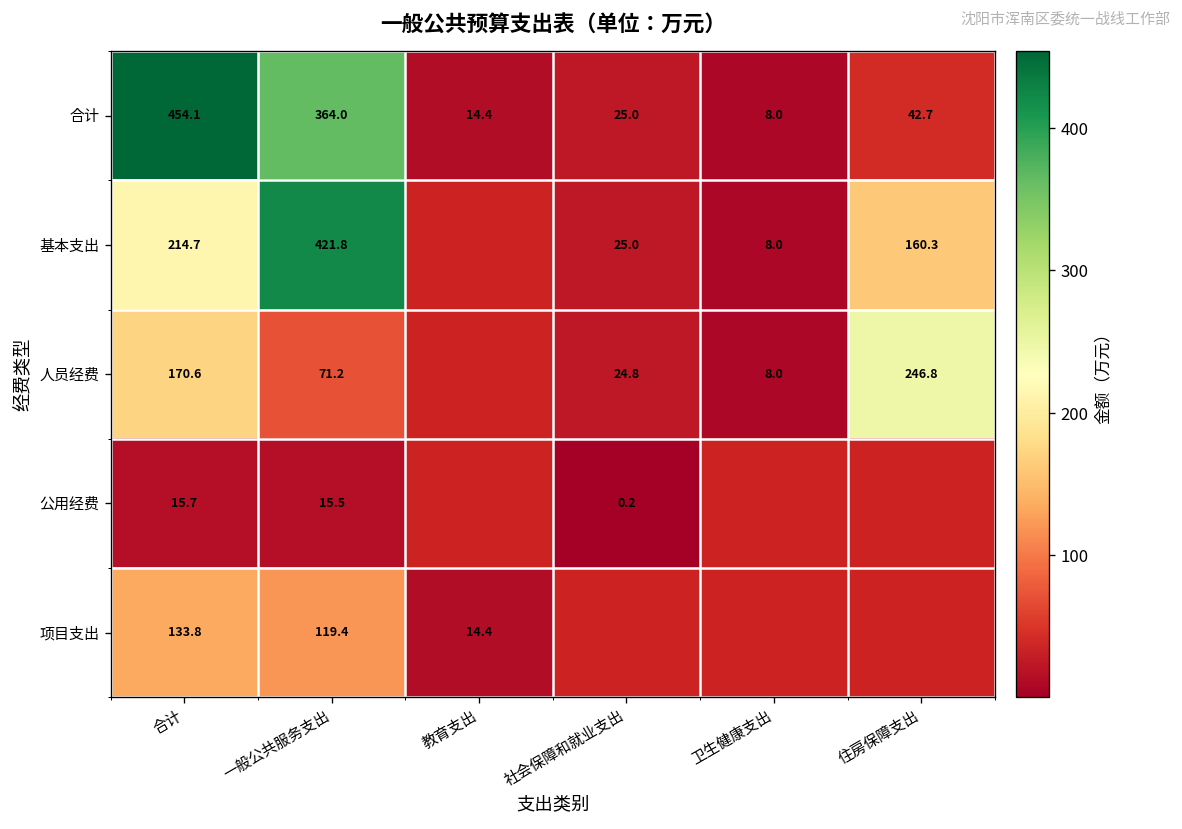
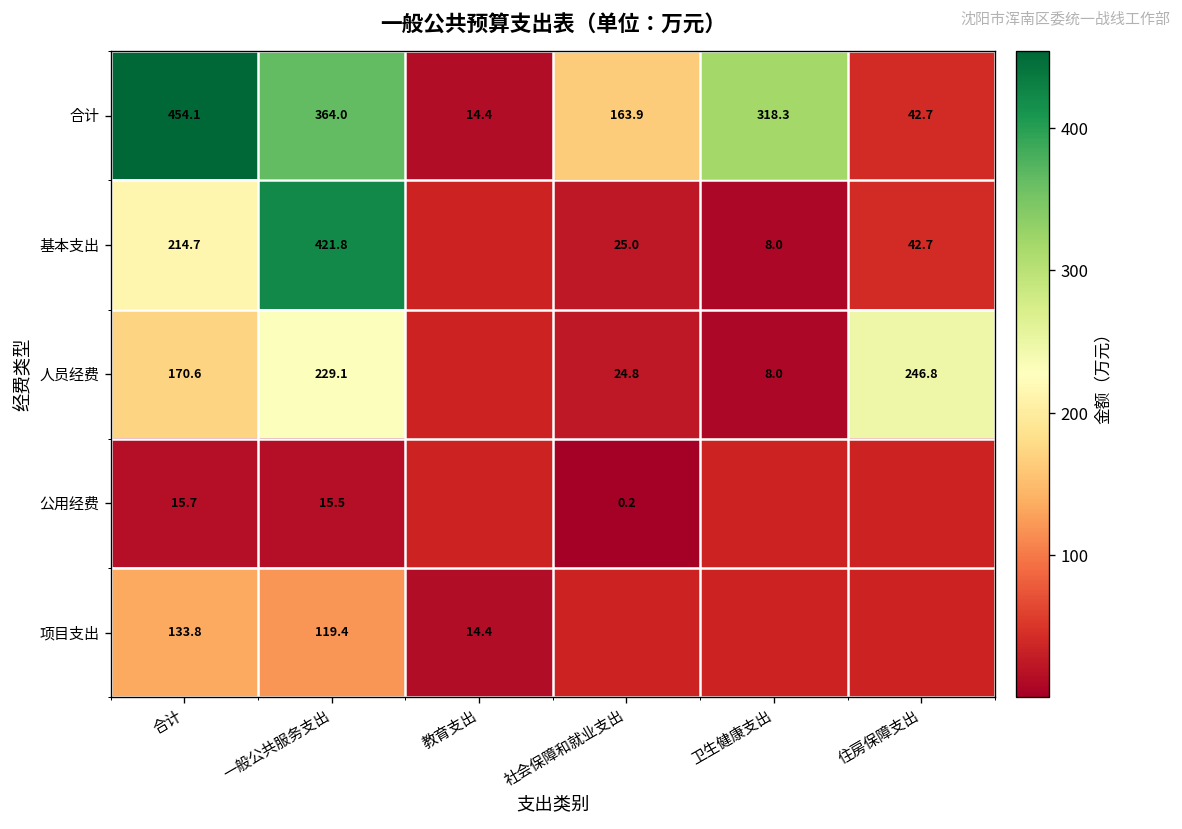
合计, 社会保障和就业支出: 25.0 -> 163.9
合计, 卫生健康支出: 8.0 -> 318.3
基本支出, 住房保障支出: 160.3 -> 42.7
人员经费, 一般公共服务支出: 71.2 -> 229.1
